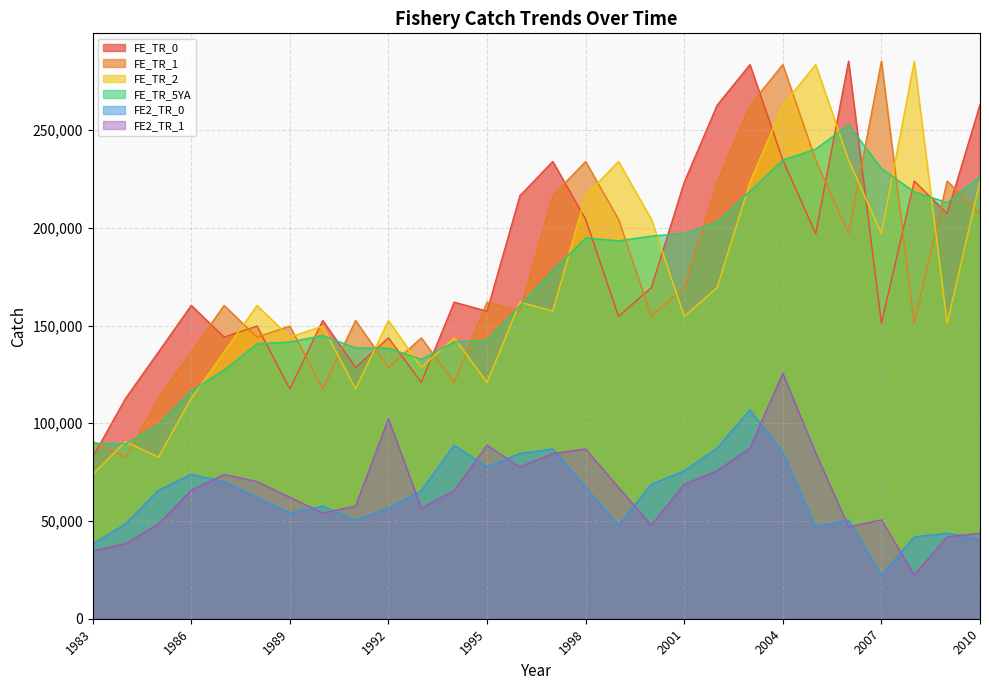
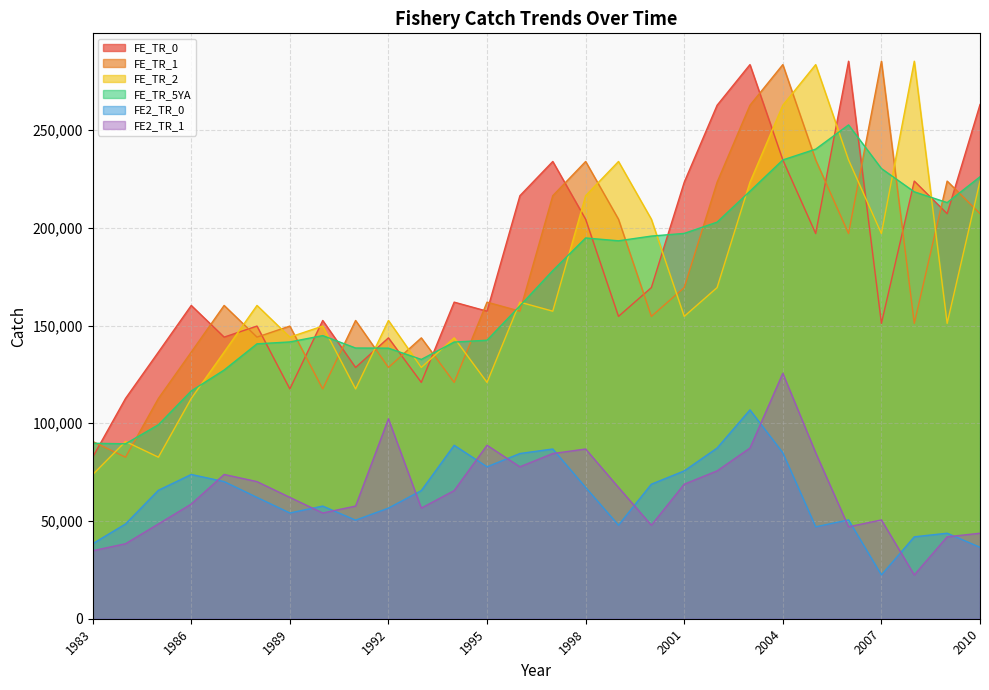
FE2_TR_1, 1986: 66,000 -> 59,000
FE2_TR_0, 2010: 41,000 -> 37,000
